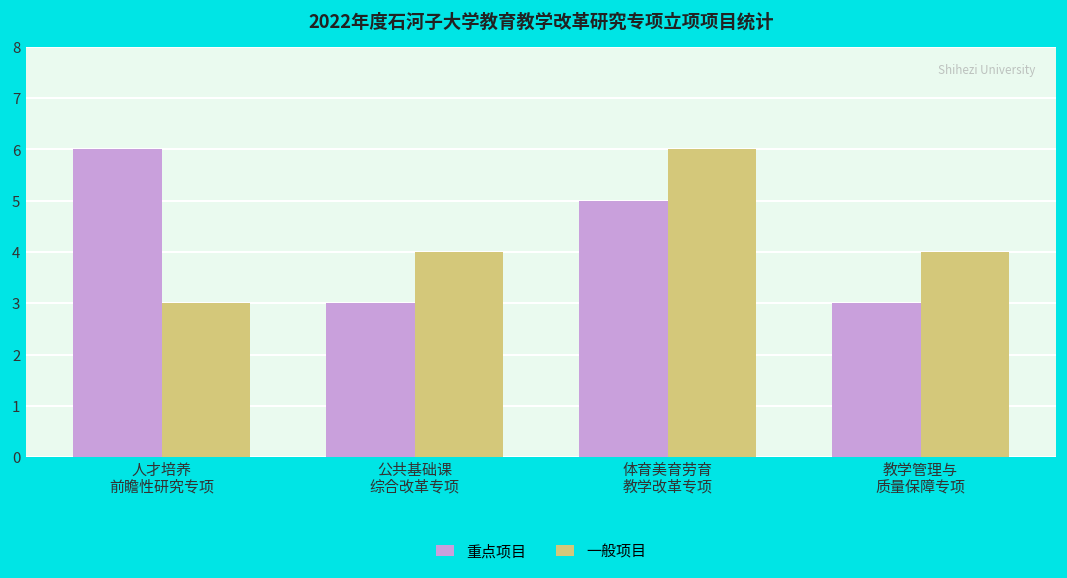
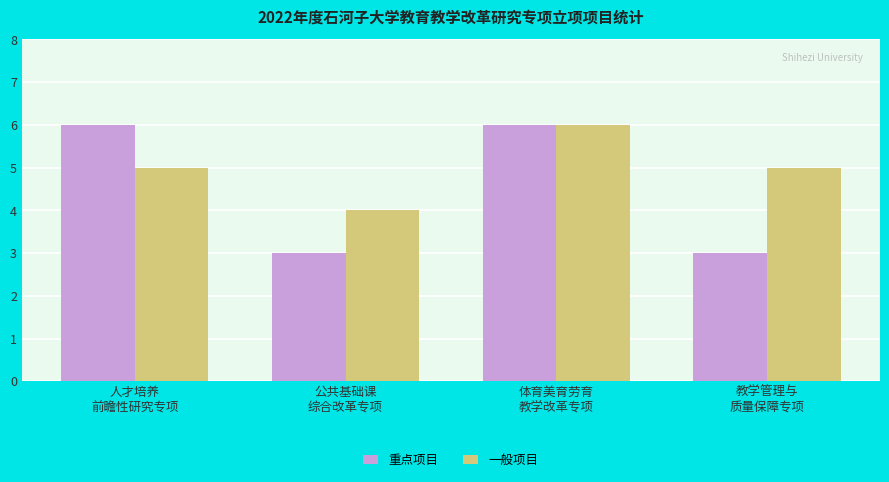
一般项目, 人才培养 前瞻性研究专项: 3 -> 5
重点项目, 体育美育劳育 教学改革专项: 5 -> 6
一般项目, 教学管理与 质量保障专项: 4 -> 5
